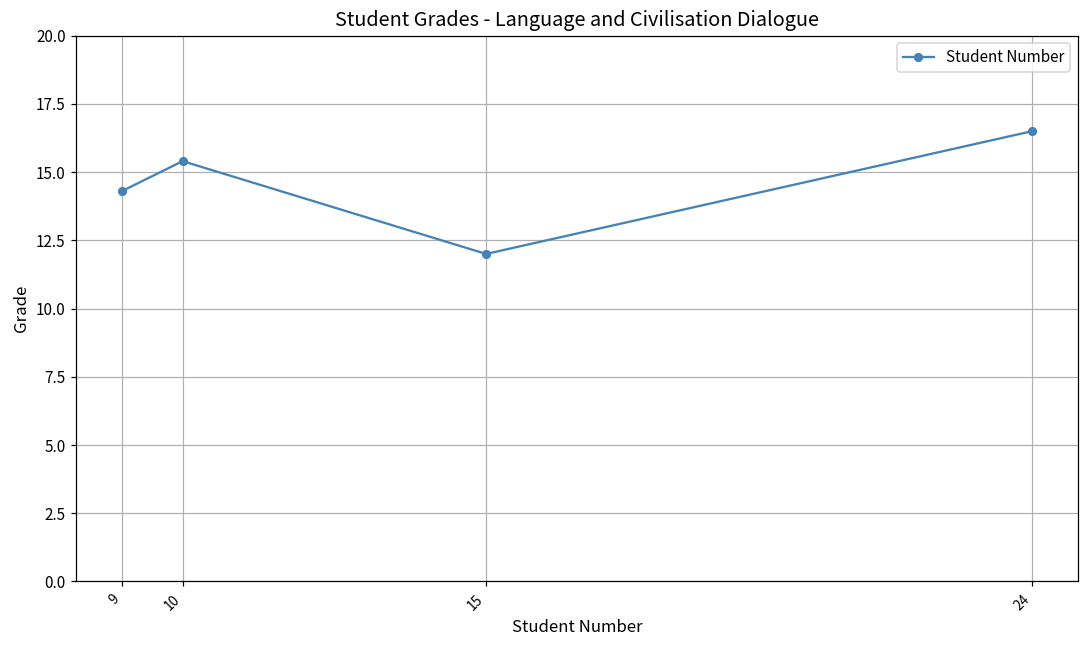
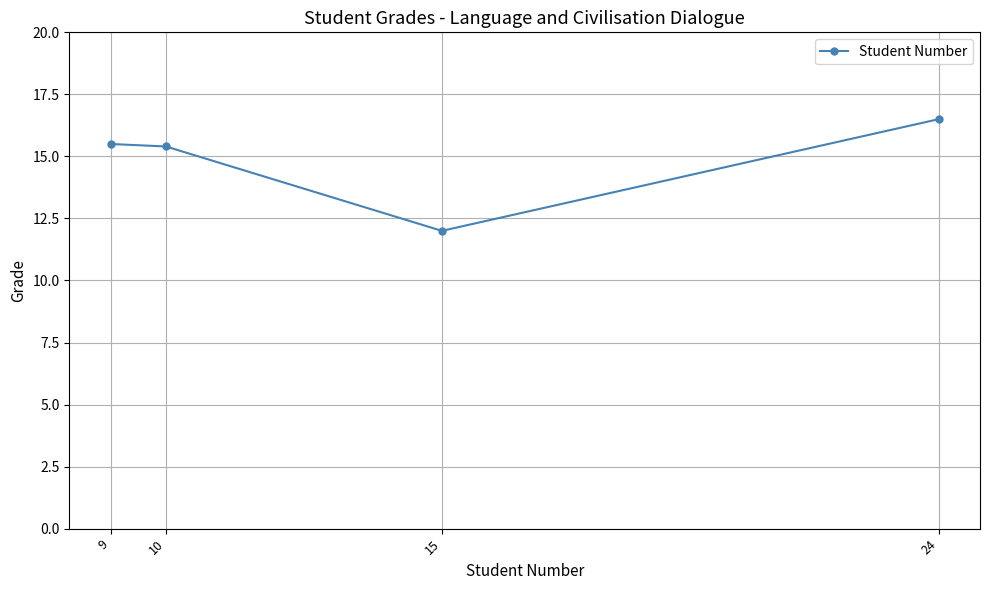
9: 14.3 -> 15.5
